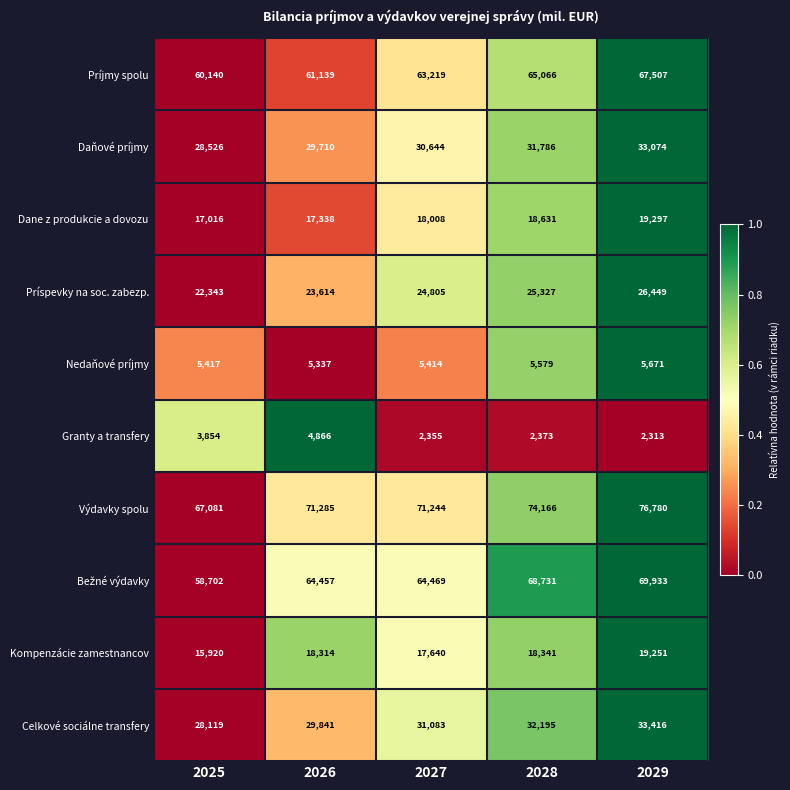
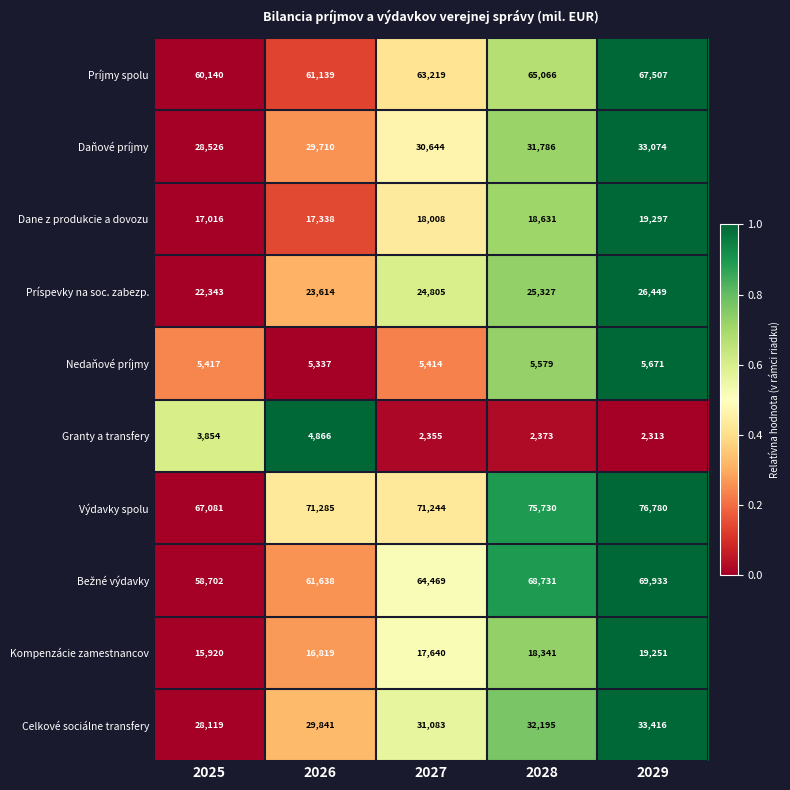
Výdavky spolu, 2028: 74,166 -> 75,730
Bežné výdavky, 2026: 64,457 -> 61,638
Kompenzácie zamestnancov, 2026: 18,314 -> 16,819
